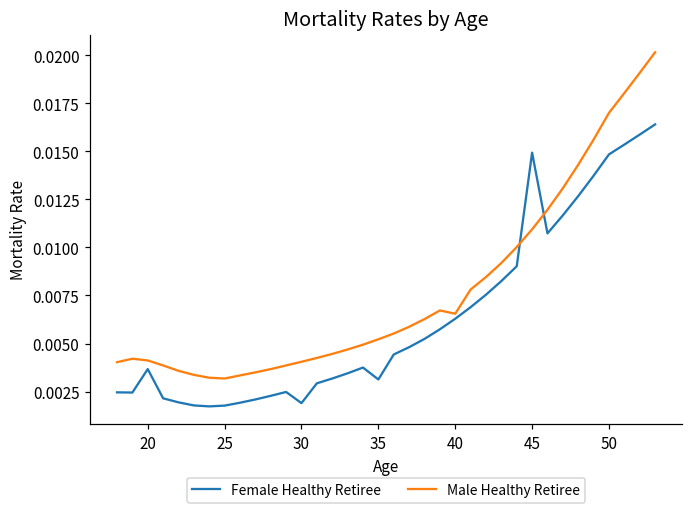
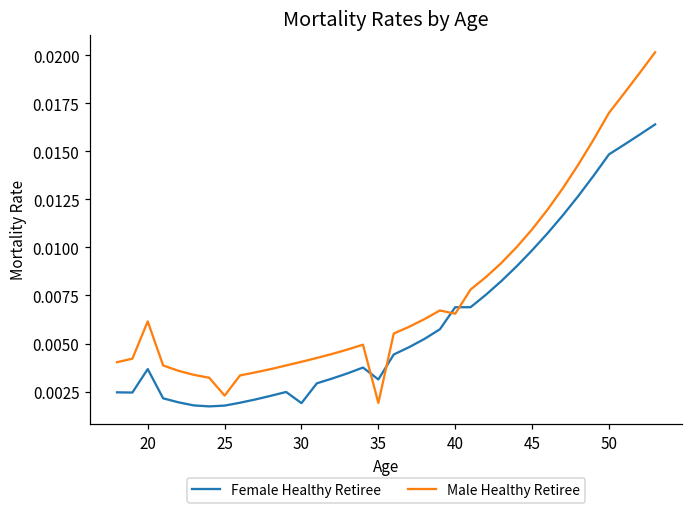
Male Healthy Retiree, 20: 0.0041 -> 0.0062
Male Healthy Retiree, 25: 0.0032 -> 0.0023
Male Healthy Retiree, 35: 0.0052 -> 0.0019
Female Healthy Retiree, 40: 0.0063 -> 0.0069
Female Healthy Retiree, 45: 0.0149 -> 0.0099
